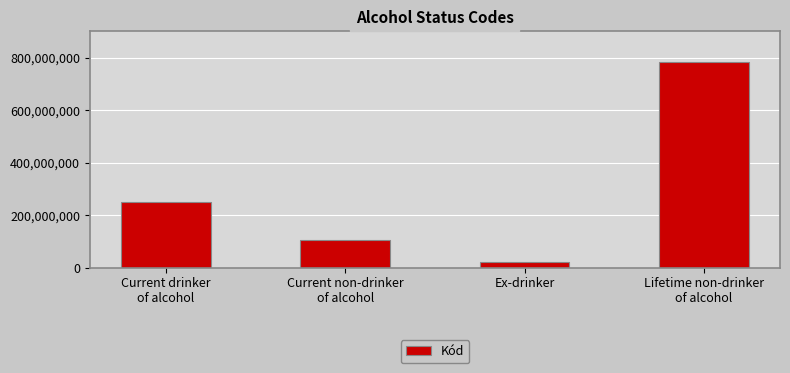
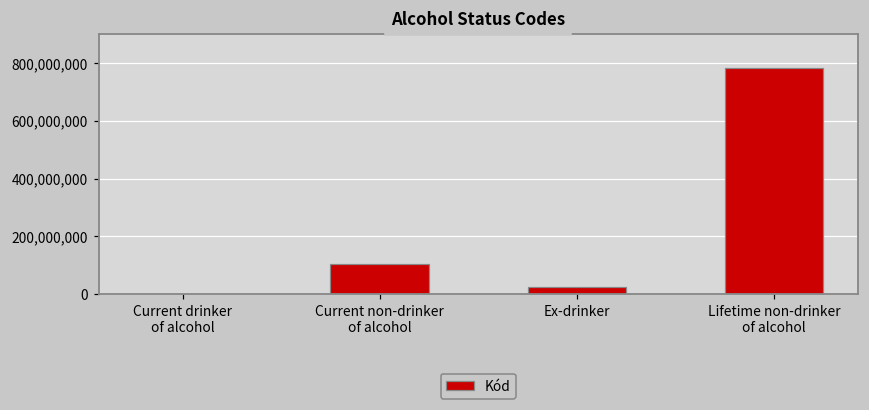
Current drinker of alcohol: 250,000,000 -> 0
